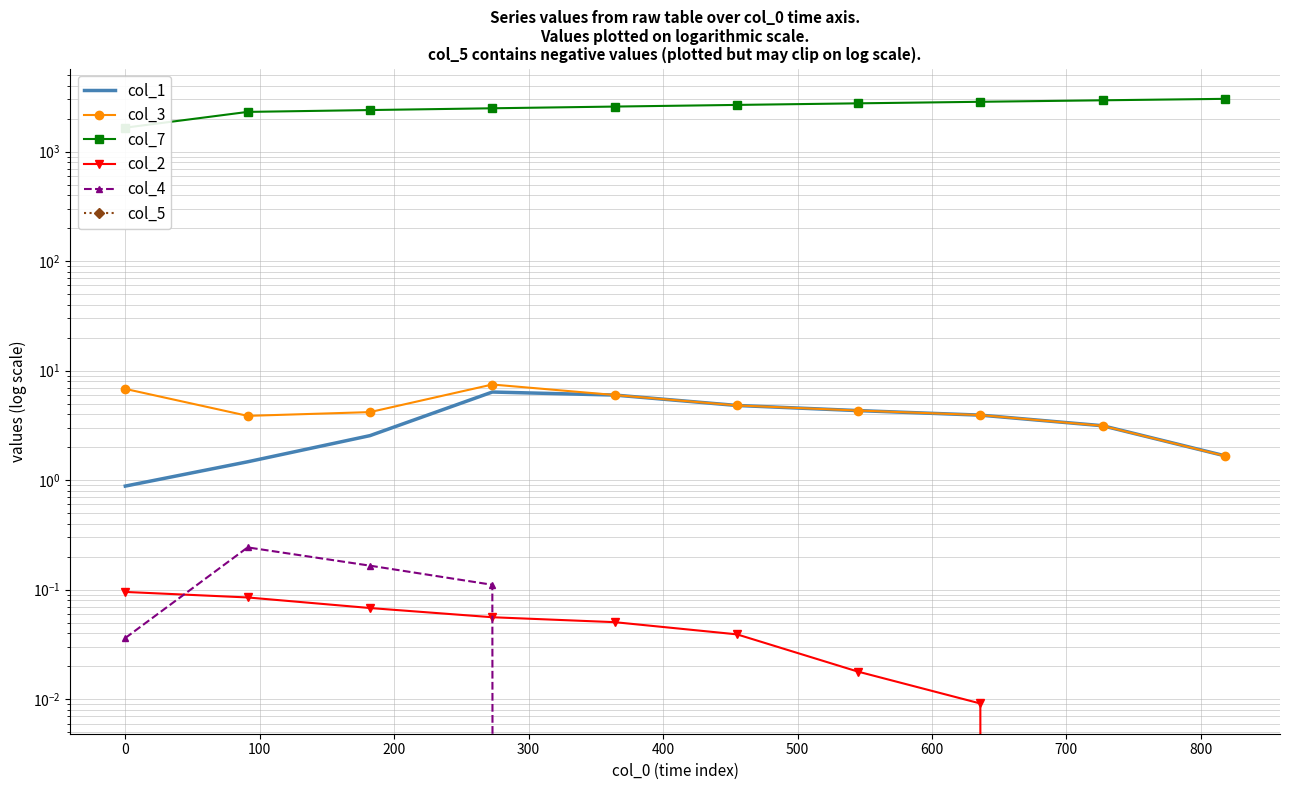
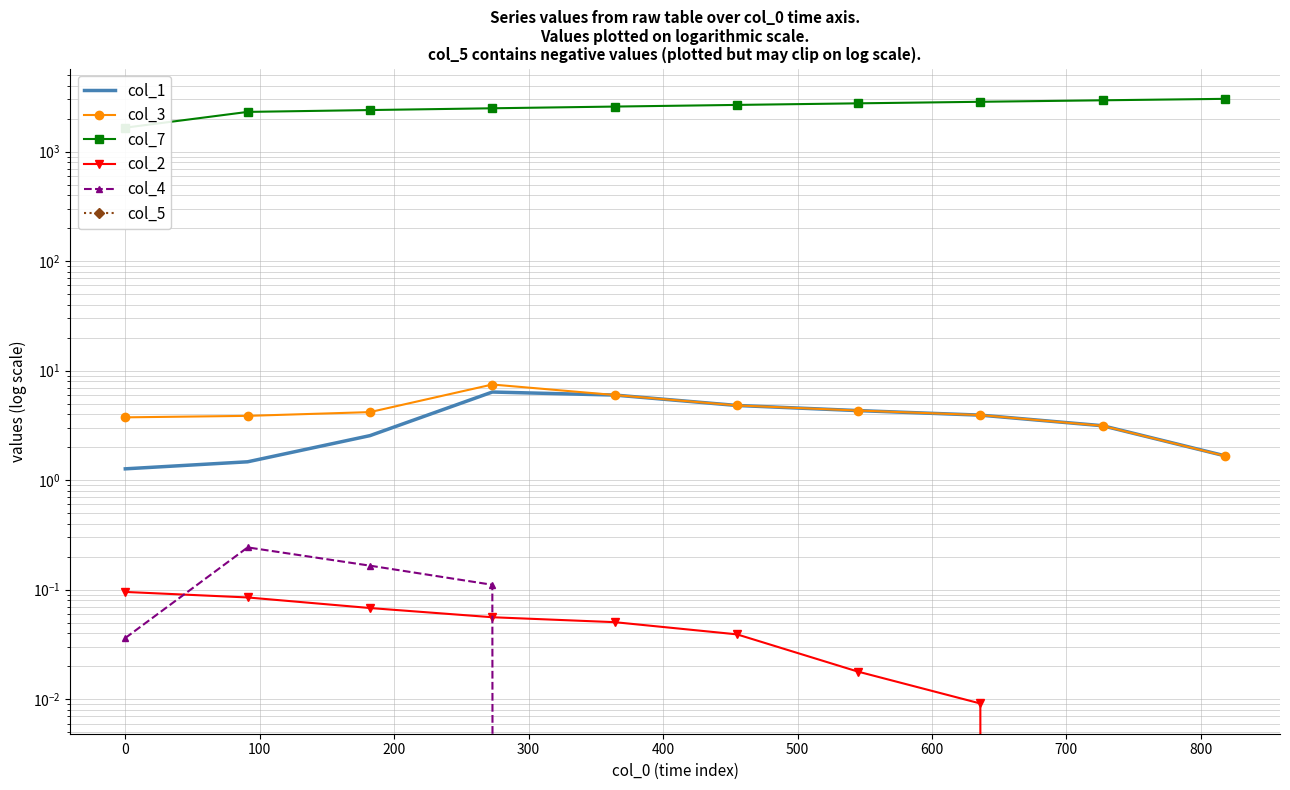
col_1, 0: 0.9 -> 1.3
col_3, 0: 7 -> 3.7
